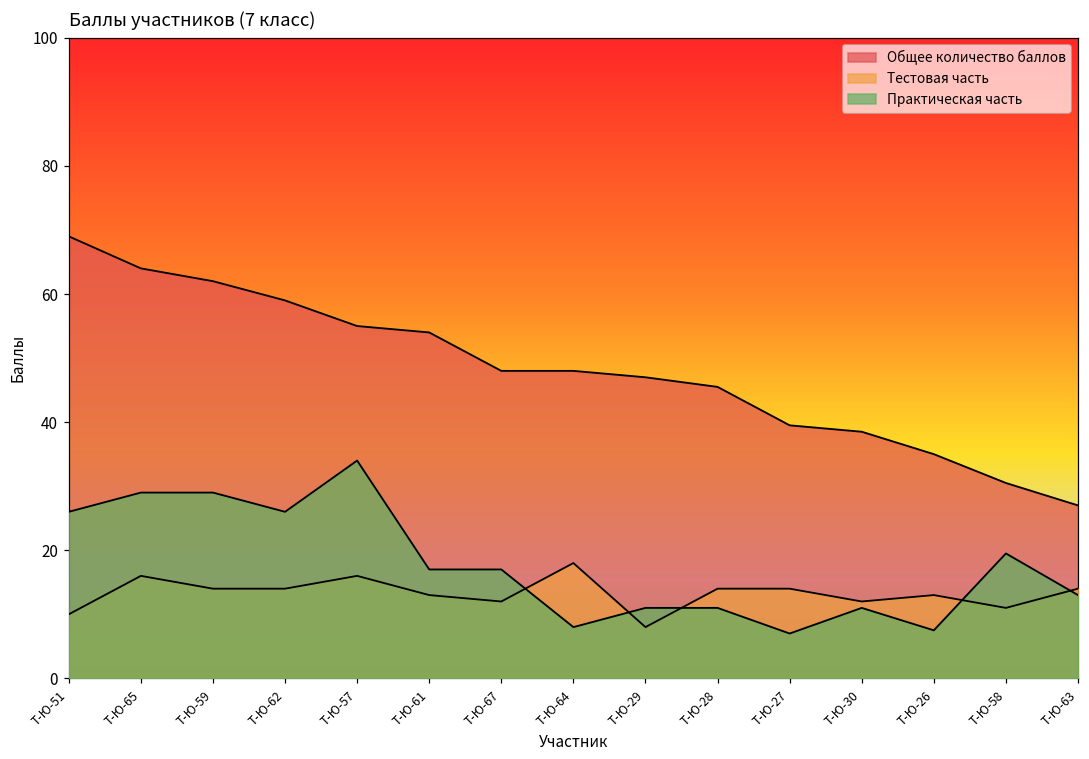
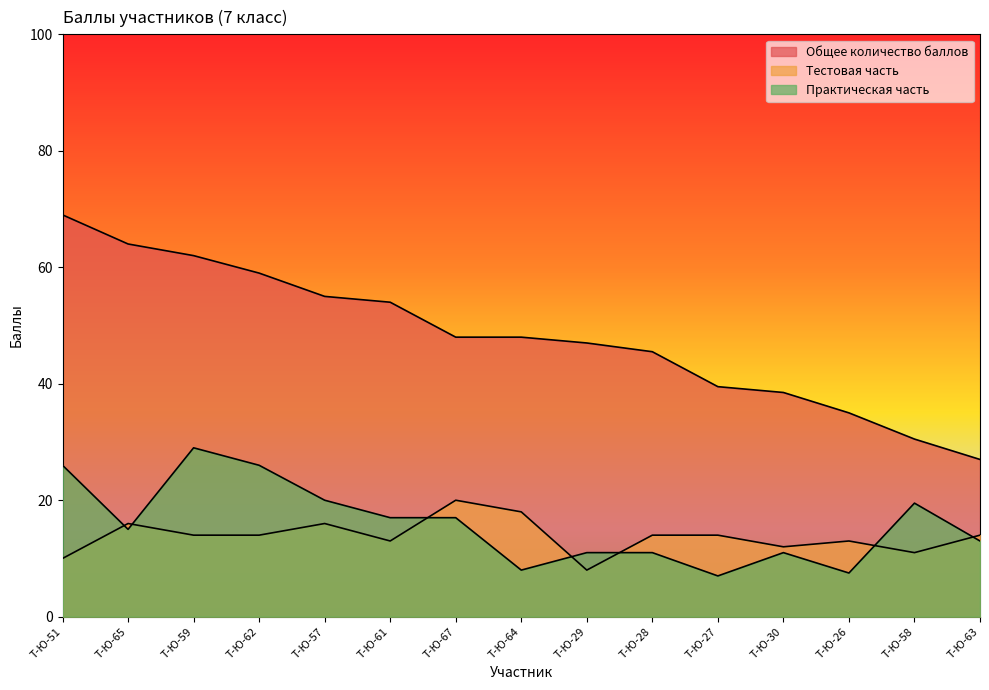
Практическая часть, Т-Ю-65: 29 -> 15
Практическая часть, Т-Ю-57: 34 -> 20
Тестовая часть, Т-Ю-67: 12 -> 20
